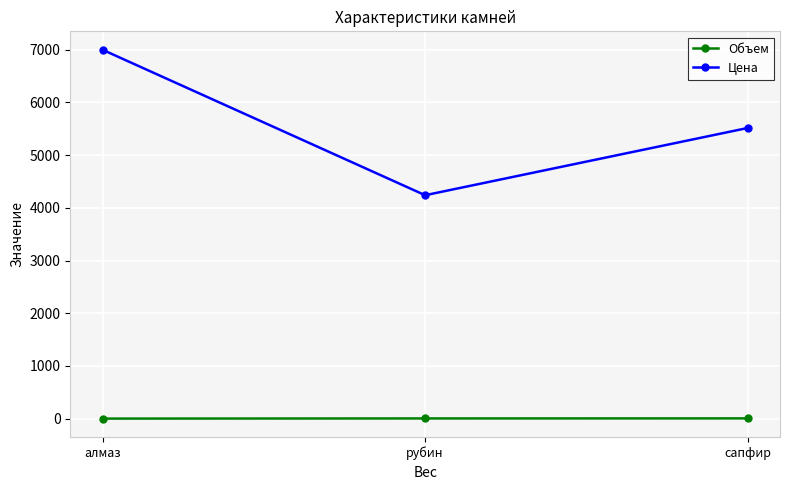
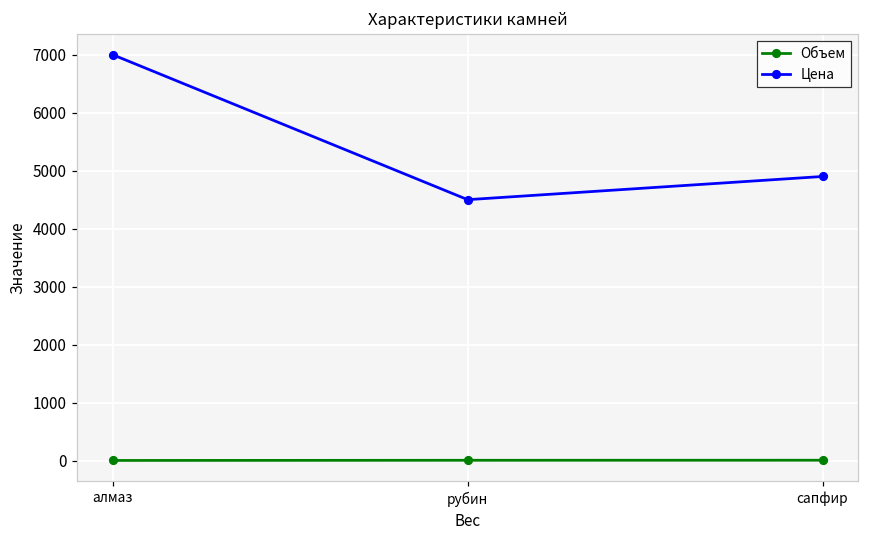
Цена, рубин: 4200 -> 4500
Цена, сапфир: 5500 -> 4900
